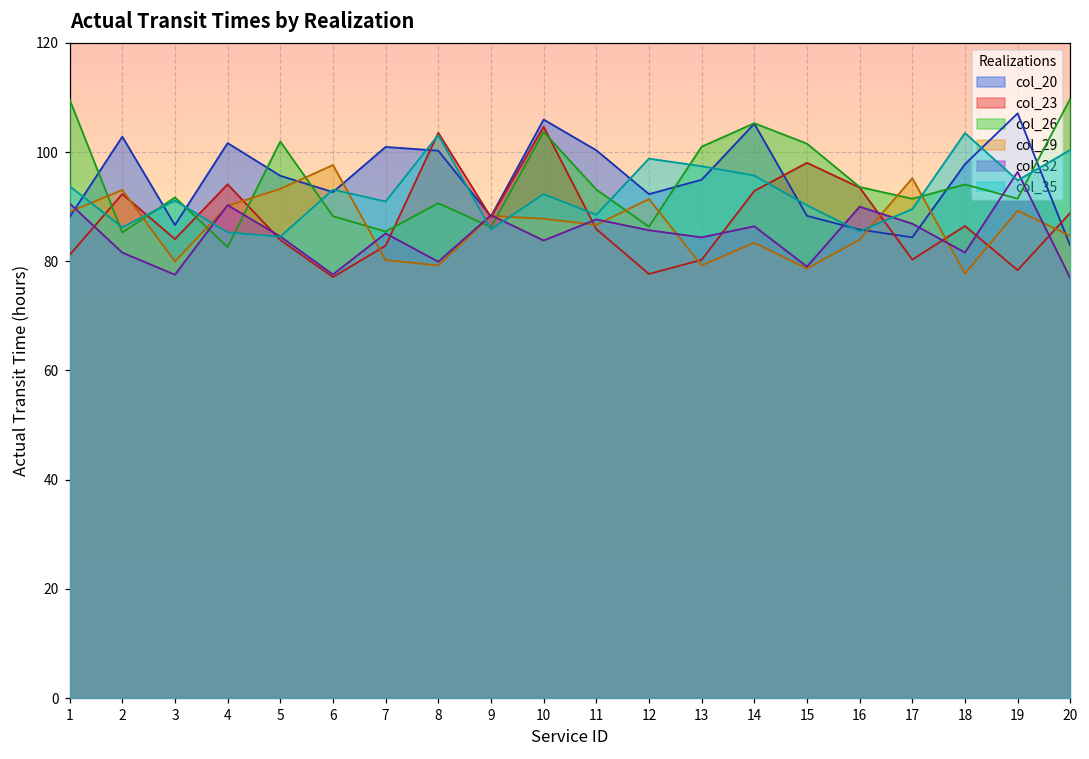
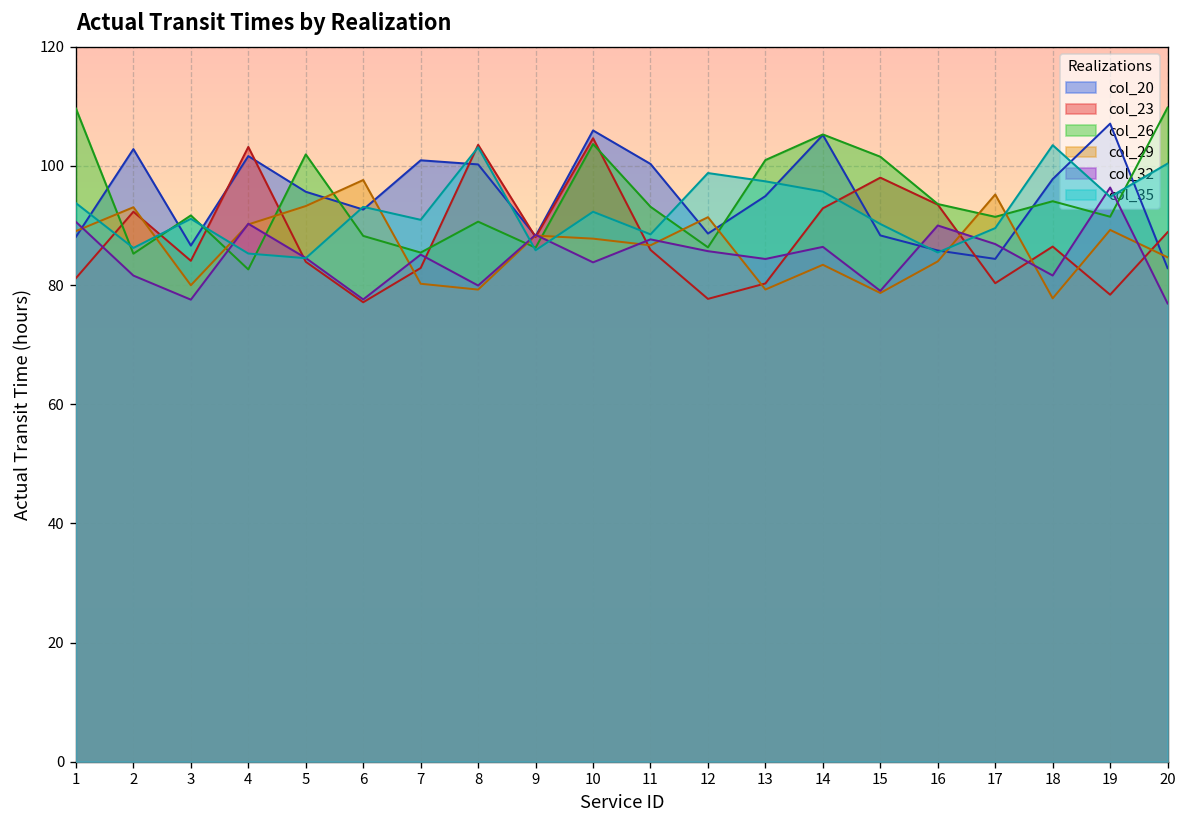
col_23, 4: 94 -> 103
col_20, 12: 92 -> 89
